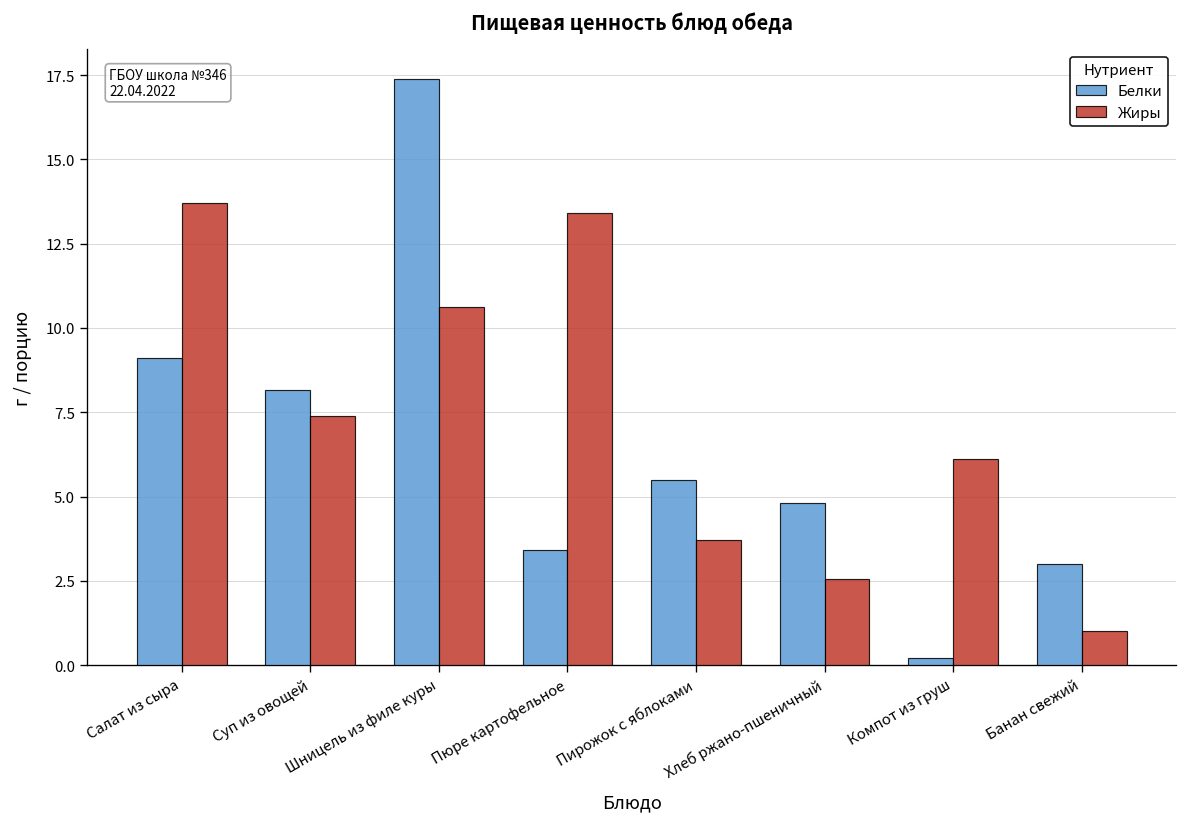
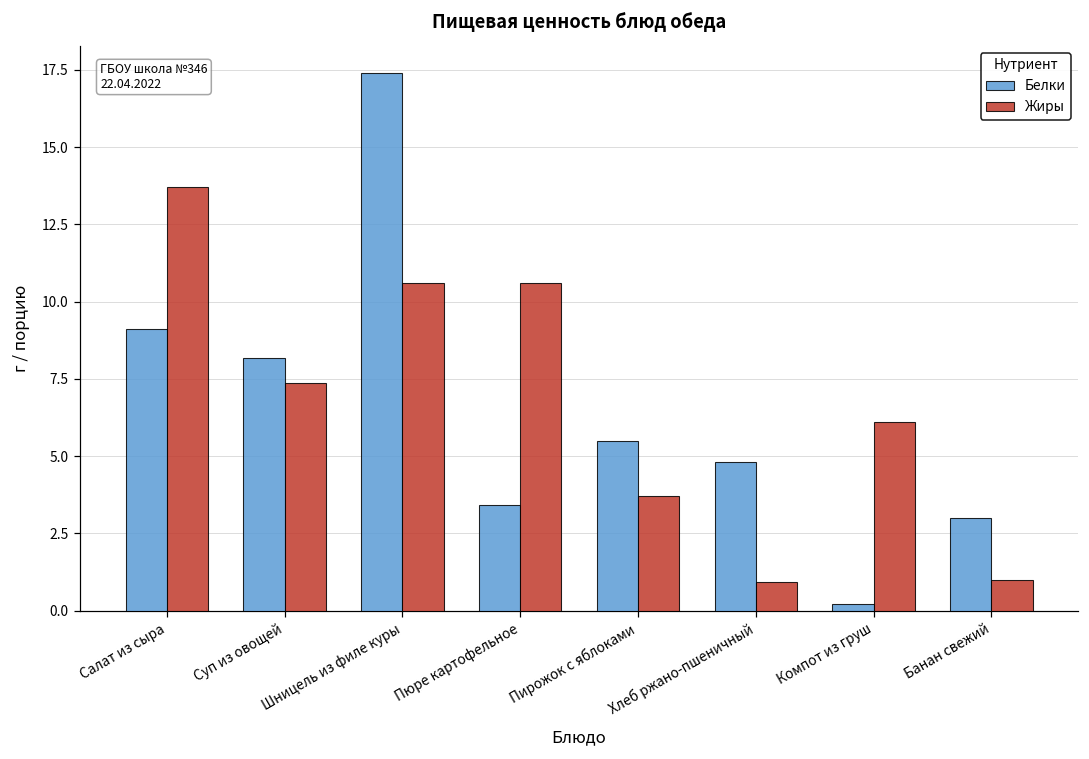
Жиры, Пюре картофельное: 13.4 -> 10.6
Жиры, Хлеб ржано-пшеничный: 2.6 -> 0.9
